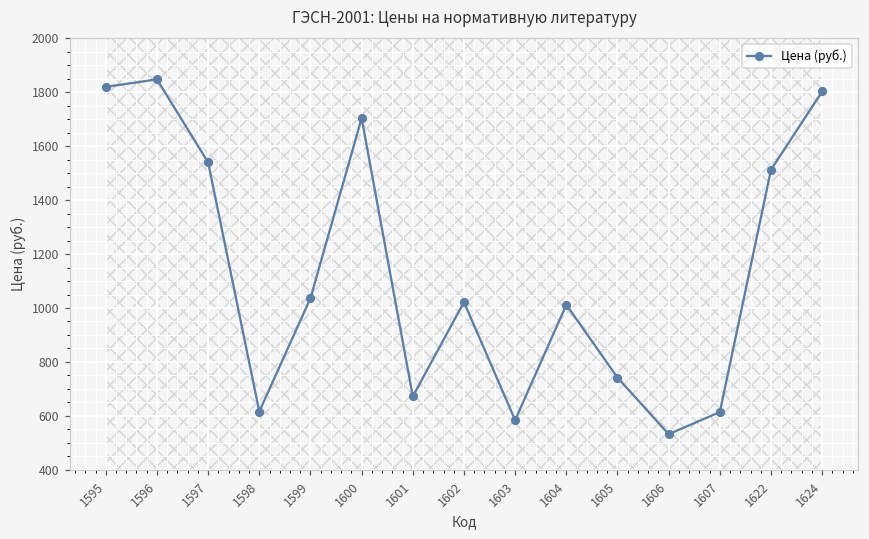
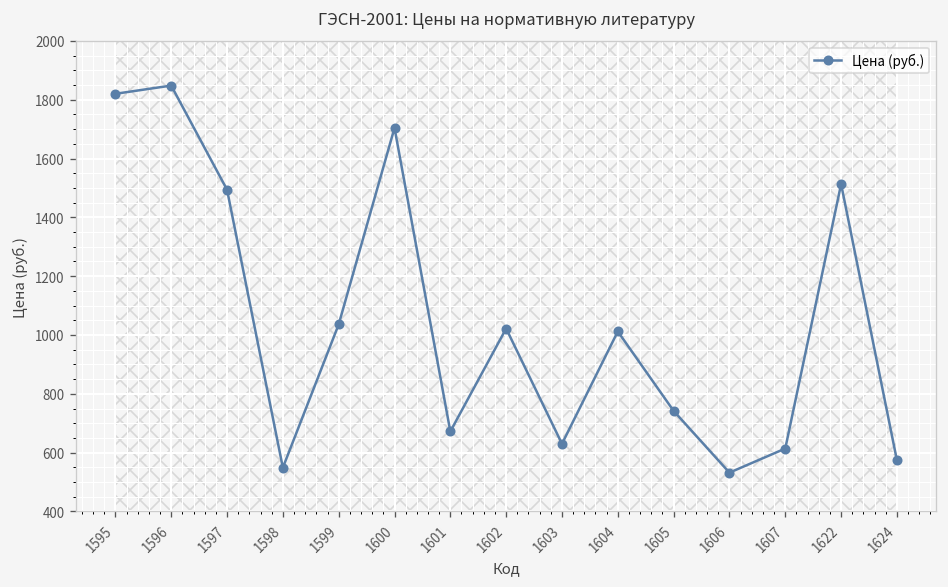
Цена (руб.), 1597: 1540 -> 1490
Цена (руб.), 1598: 620 -> 550
Цена (руб.), 1603: 580 -> 630
Цена (руб.), 1624: 1800 -> 570
